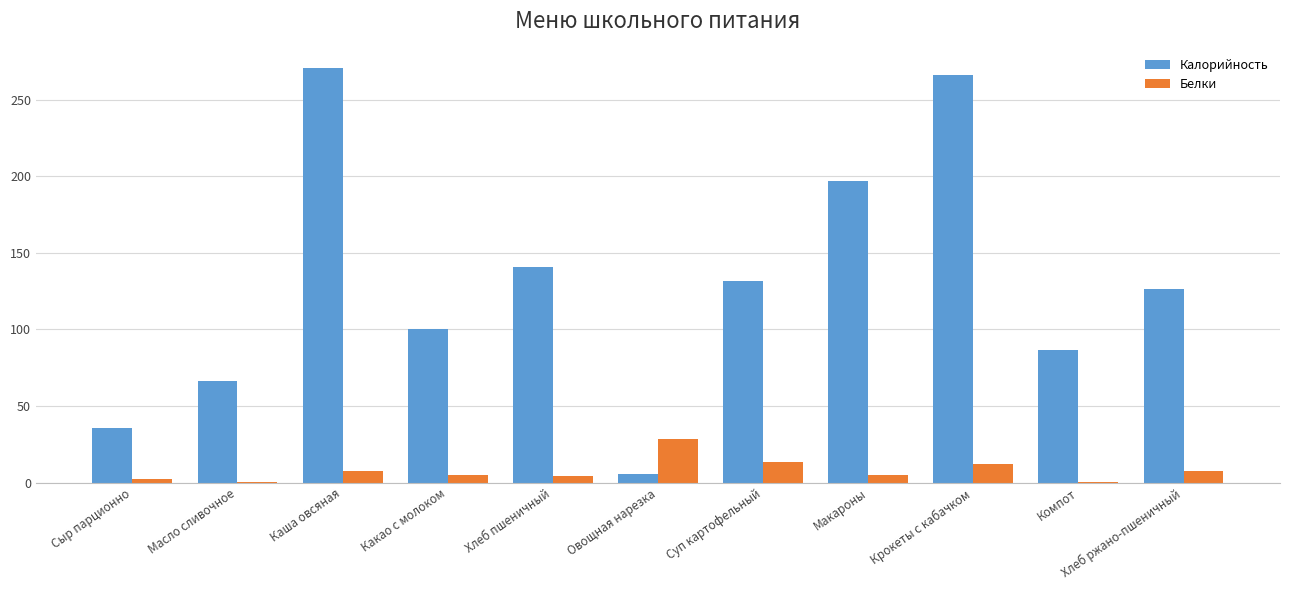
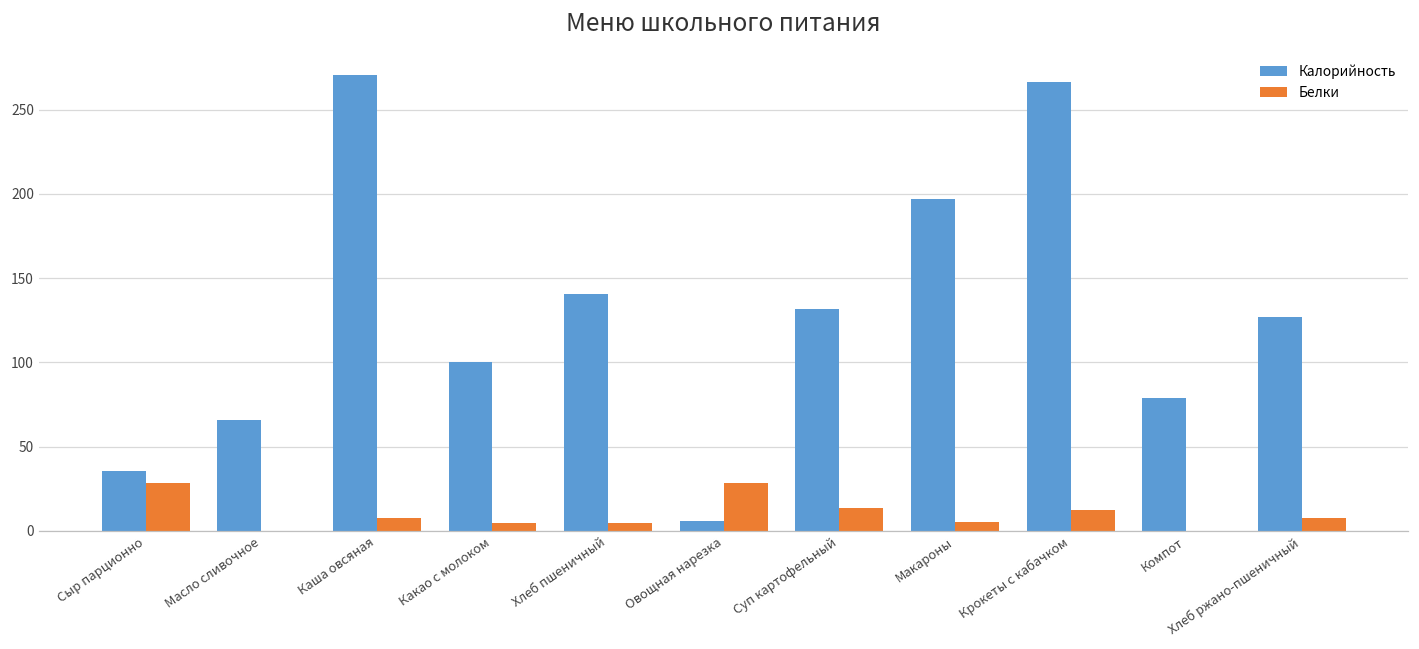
Белки, Сыр парционно: 2 -> 28
Калорийность, Компот: 86 -> 79
